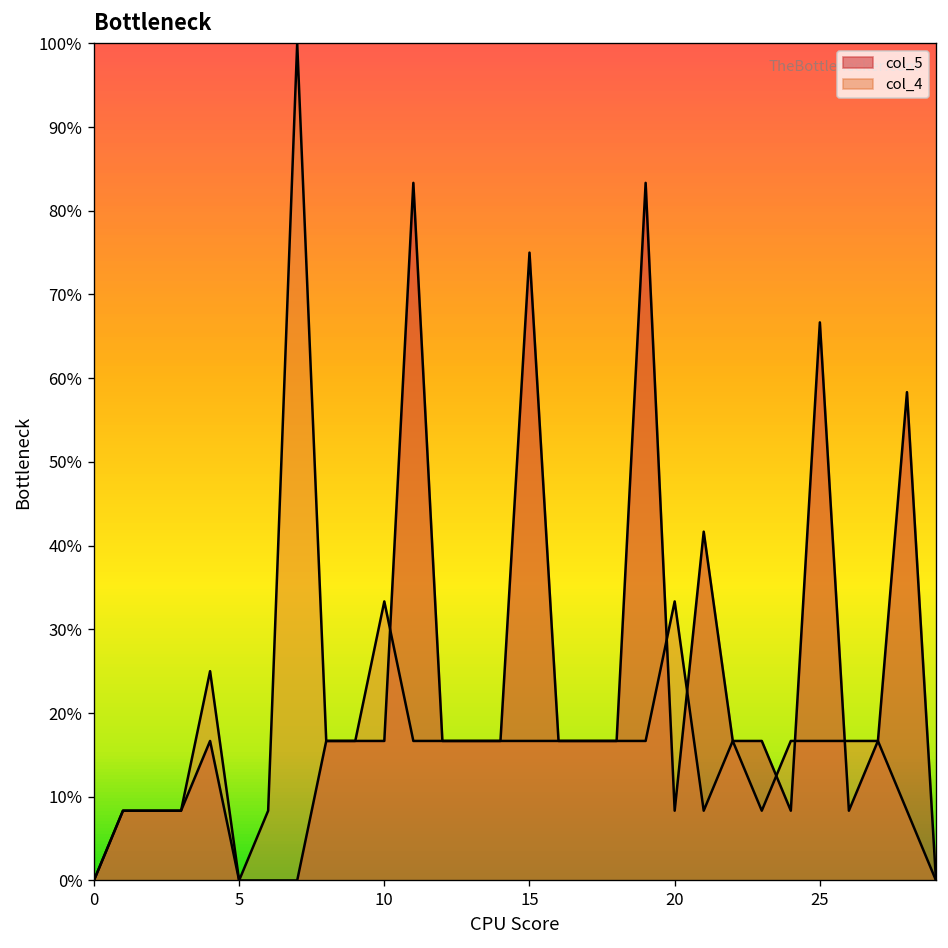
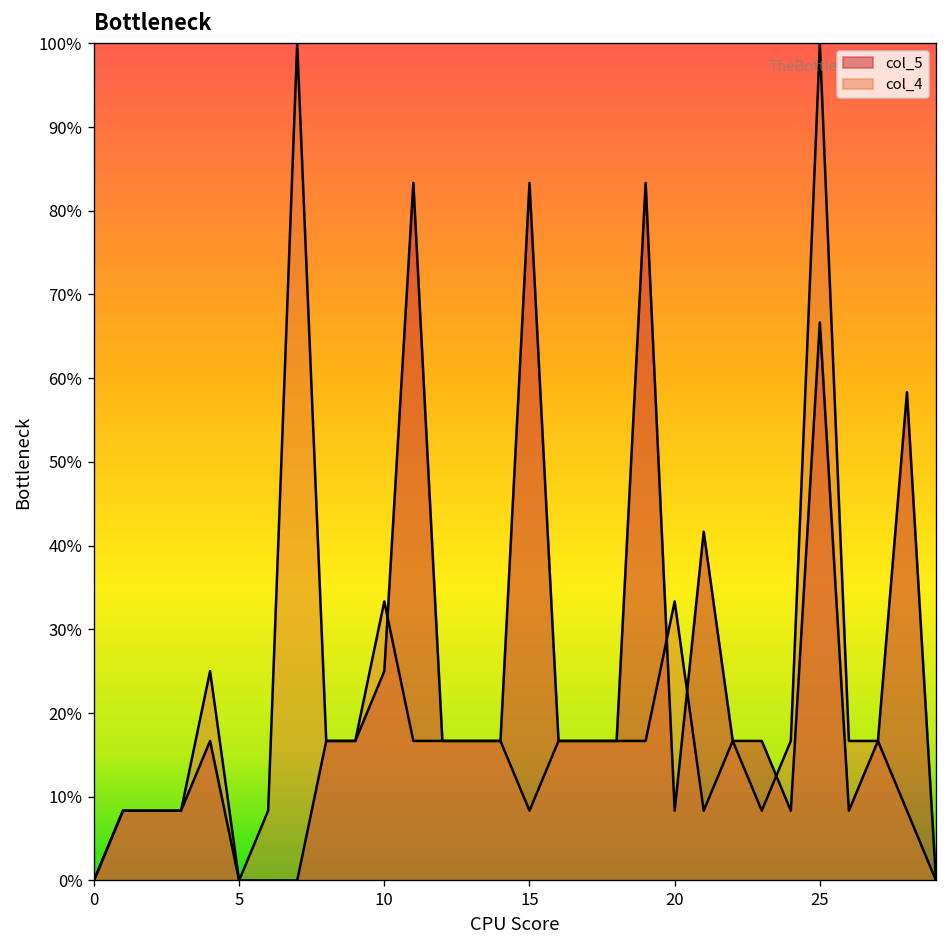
col_5, 10: 17% -> 25%
col_5, 15: 75% -> 83%
col_4, 15: 17% -> 8%
col_4, 25: 17% -> 100%
